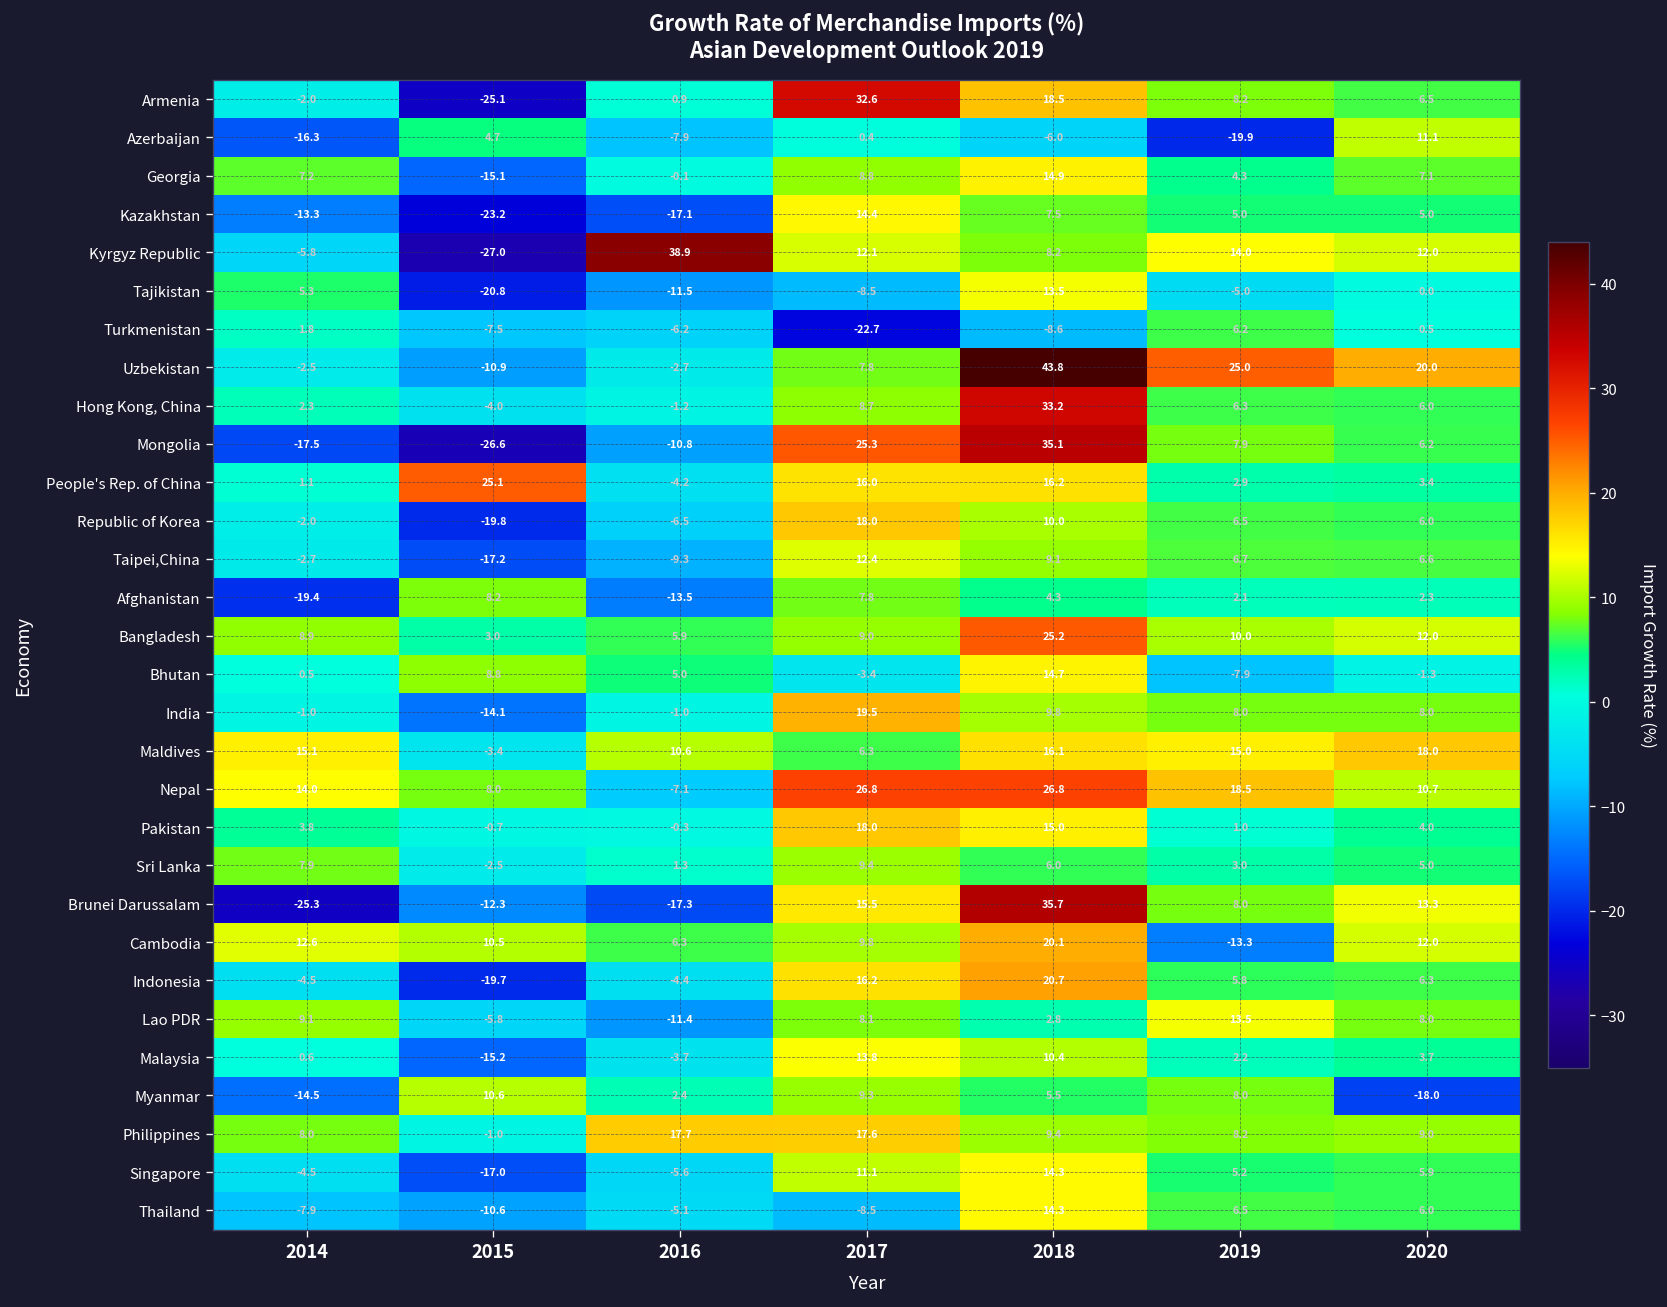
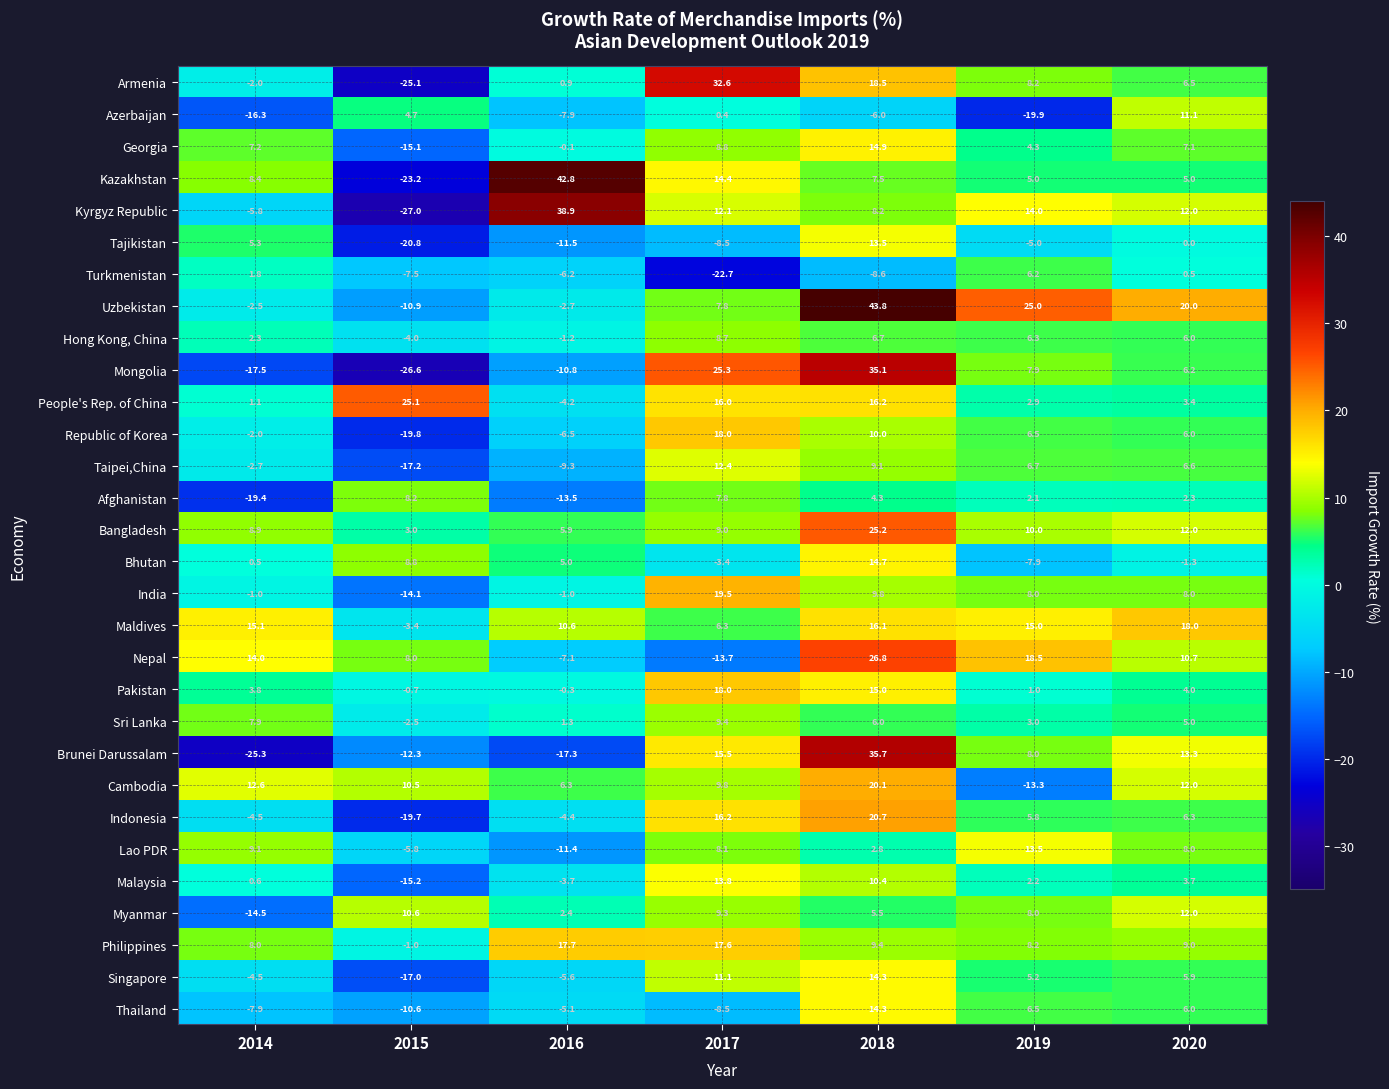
Kazakhstan, 2014: -13.3 -> 8.4
Kazakhstan, 2016: -17.1 -> 42.8
Hong Kong, China, 2018: 33.2 -> 6.7
Nepal, 2017: 26.8 -> -13.7
Myanmar, 2020: -18.0 -> 12.0
